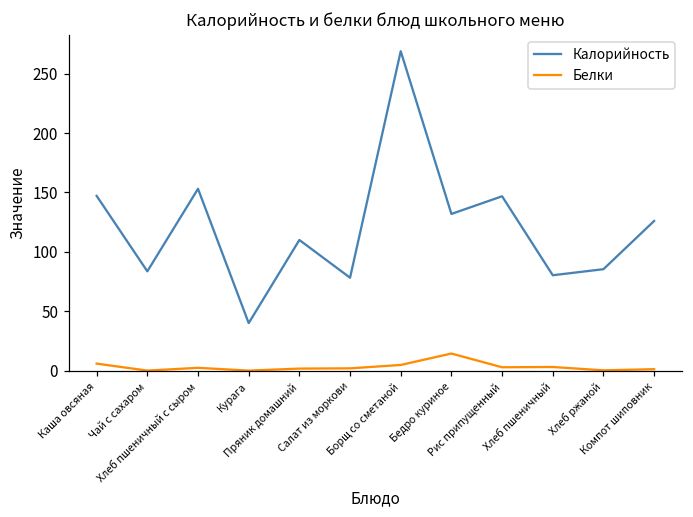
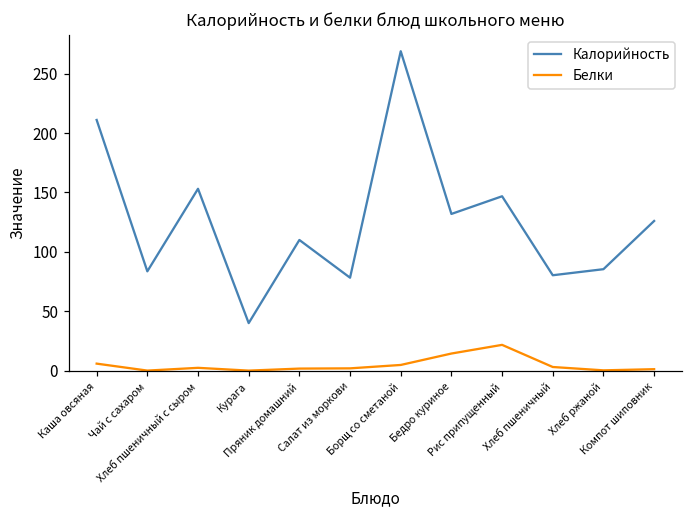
Калорийность, Каша овсяная: 147 -> 211
Белки, Рис припущенный: 3 -> 22
